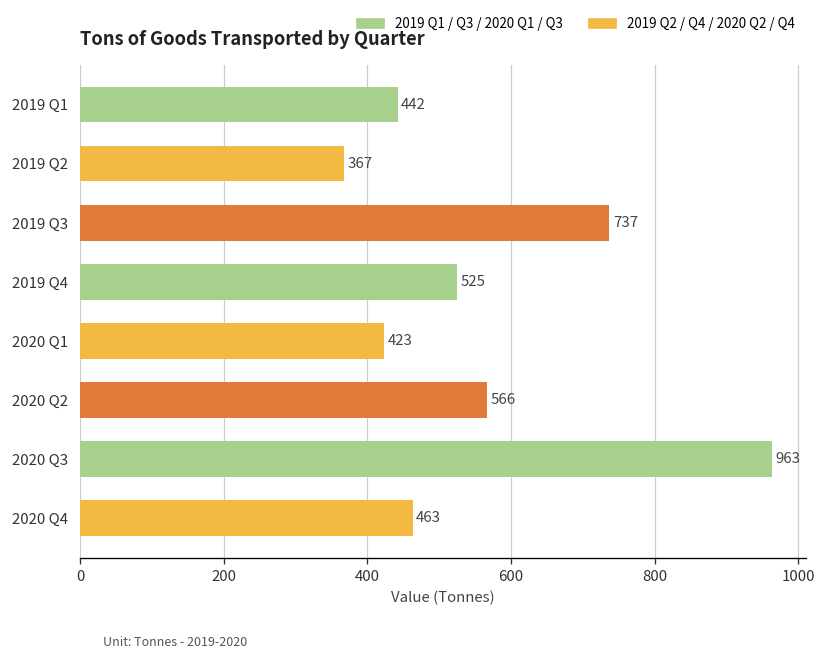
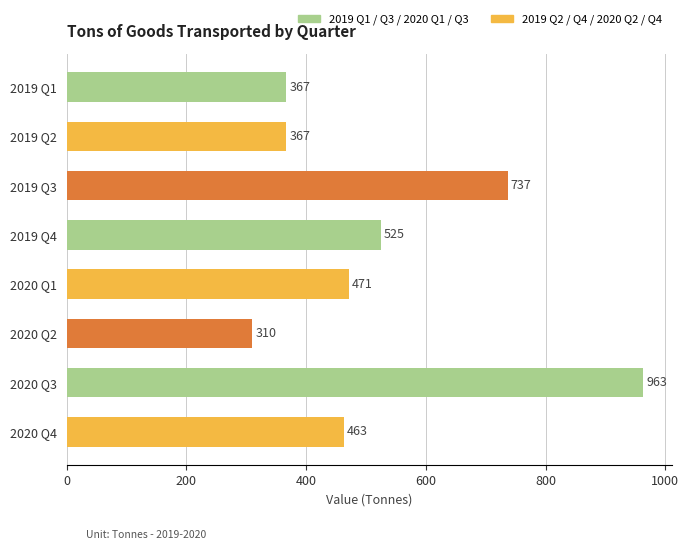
2019 Q1: 442 -> 367
2020 Q1: 423 -> 471
2020 Q2: 566 -> 310
